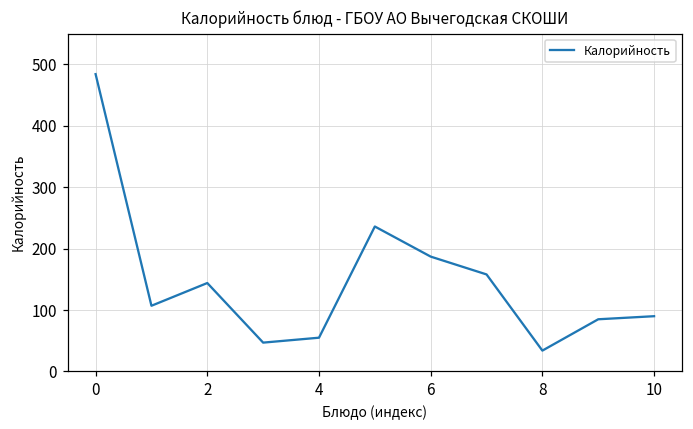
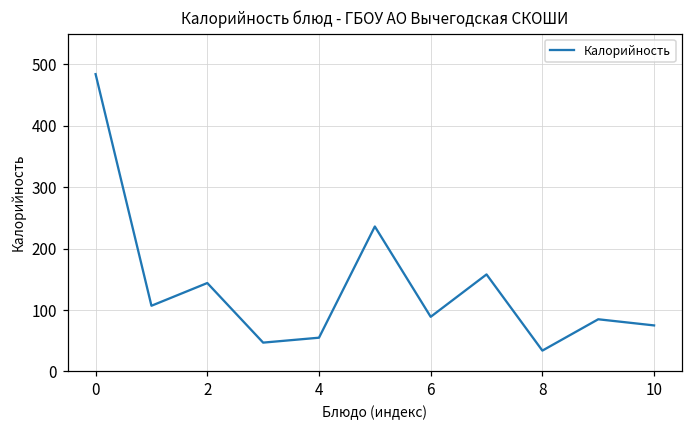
6: 190 -> 90
10: 90 -> 80
